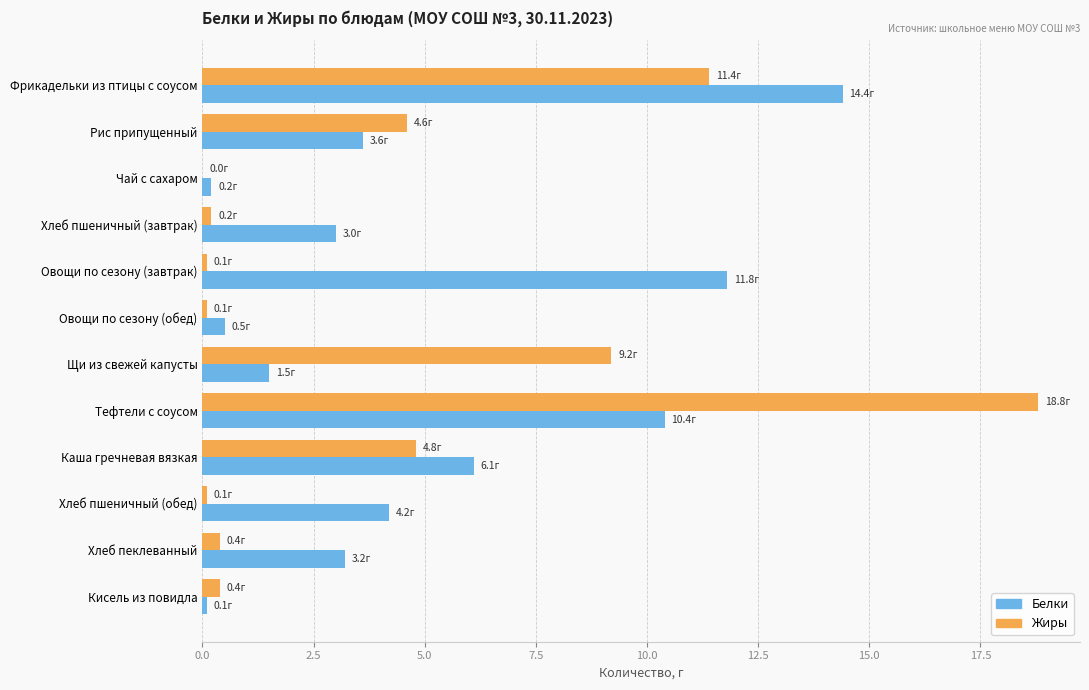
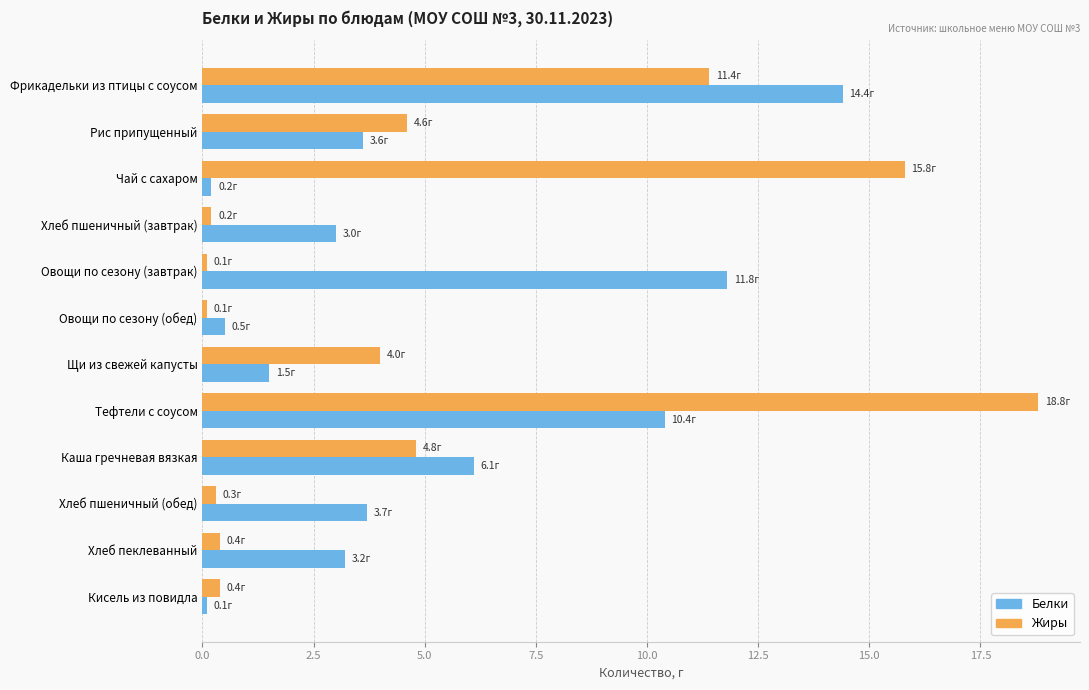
Жиры, Чай с сахаром: 0.0г -> 15.8г
Жиры, Щи из свежей капусты: 9.2г -> 4.0г
Жиры, Хлеб пшеничный (обед): 0.1г -> 0.3г
Белки, Хлеб пшеничный (обед): 4.2г -> 3.7г
